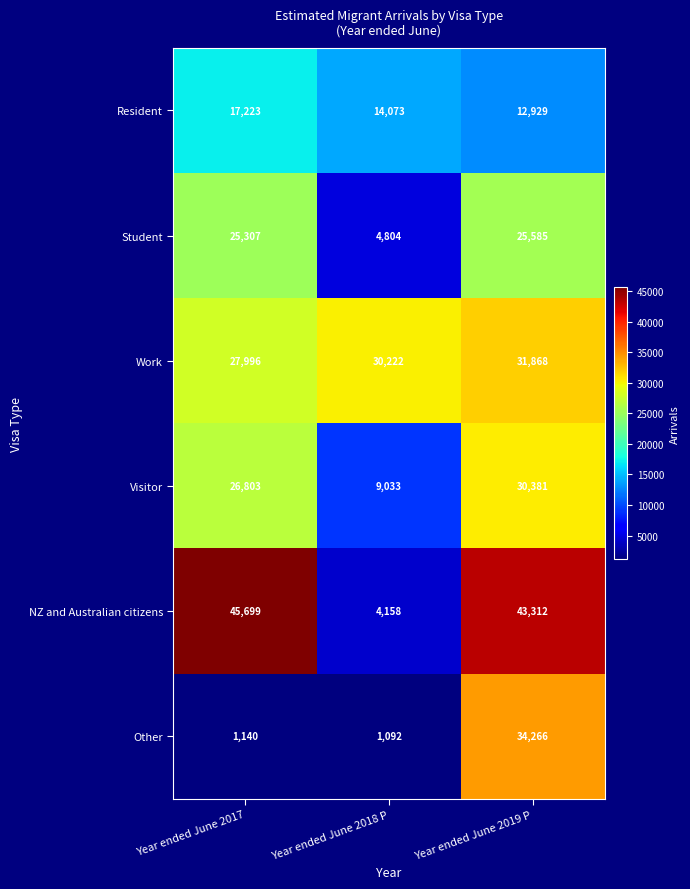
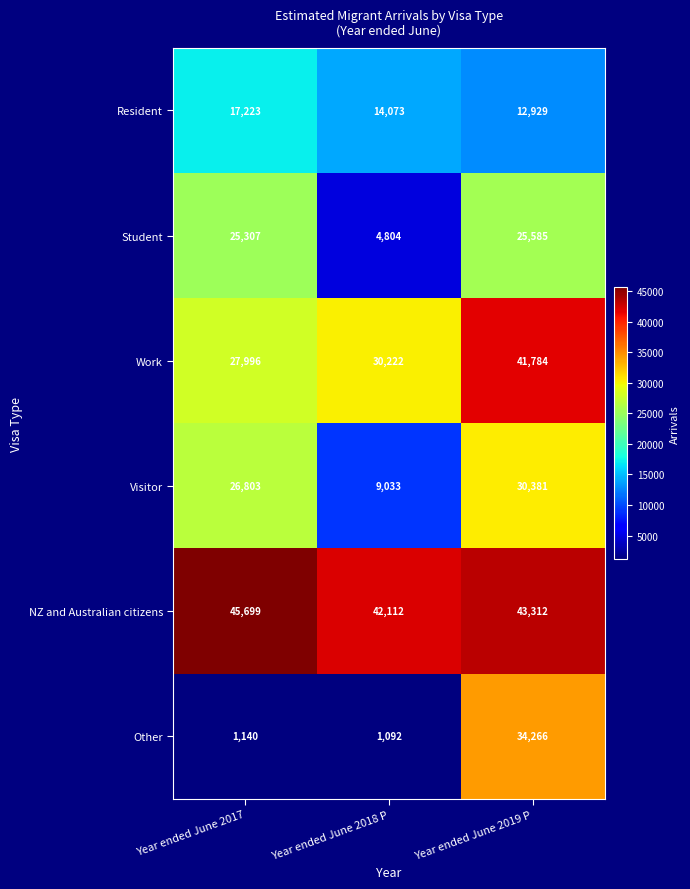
Work, Year ended June 2019 P: 31,868 -> 41,784
NZ and Australian citizens, Year ended June 2018 P: 4,158 -> 42,112
